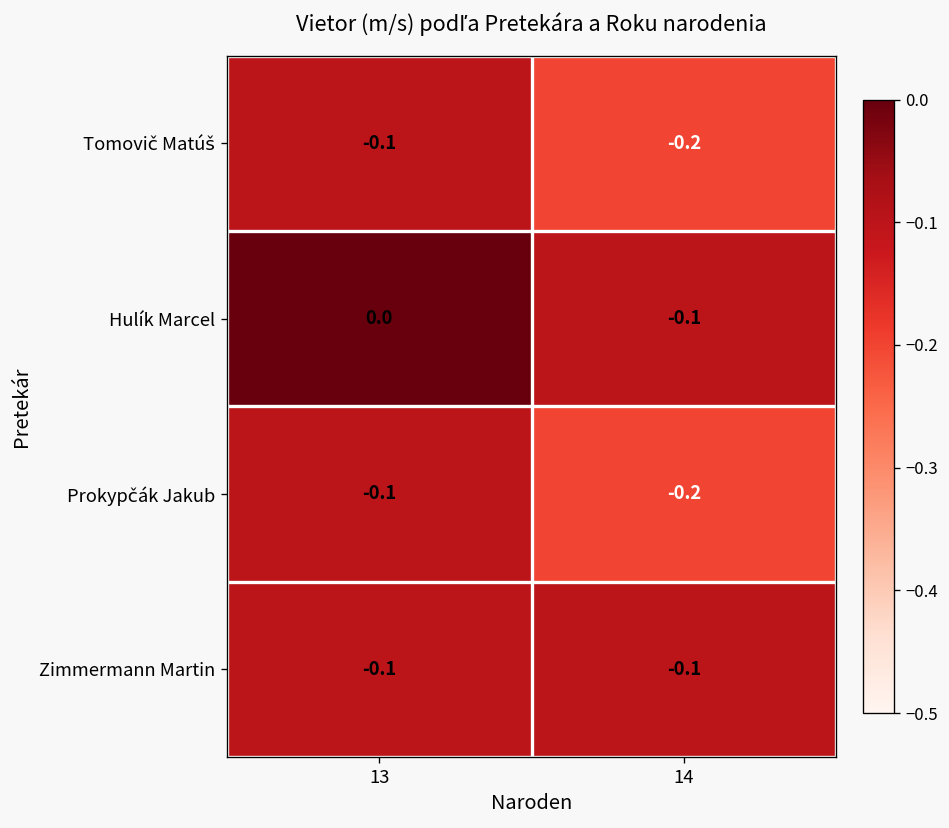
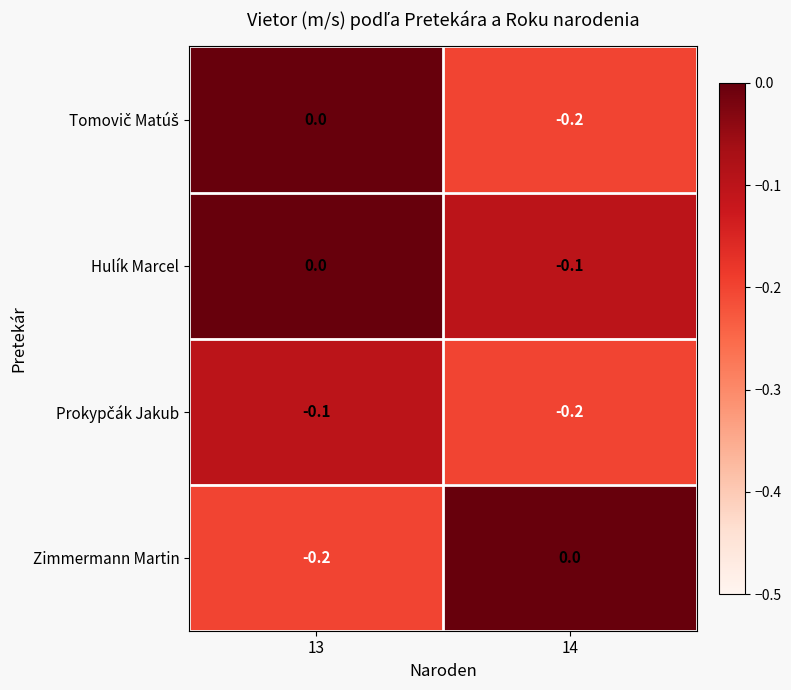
Tomovič Matúš, 13: -0.1 -> 0.0
Zimmermann Martin, 13: -0.1 -> -0.2
Zimmermann Martin, 14: -0.1 -> 0.0
